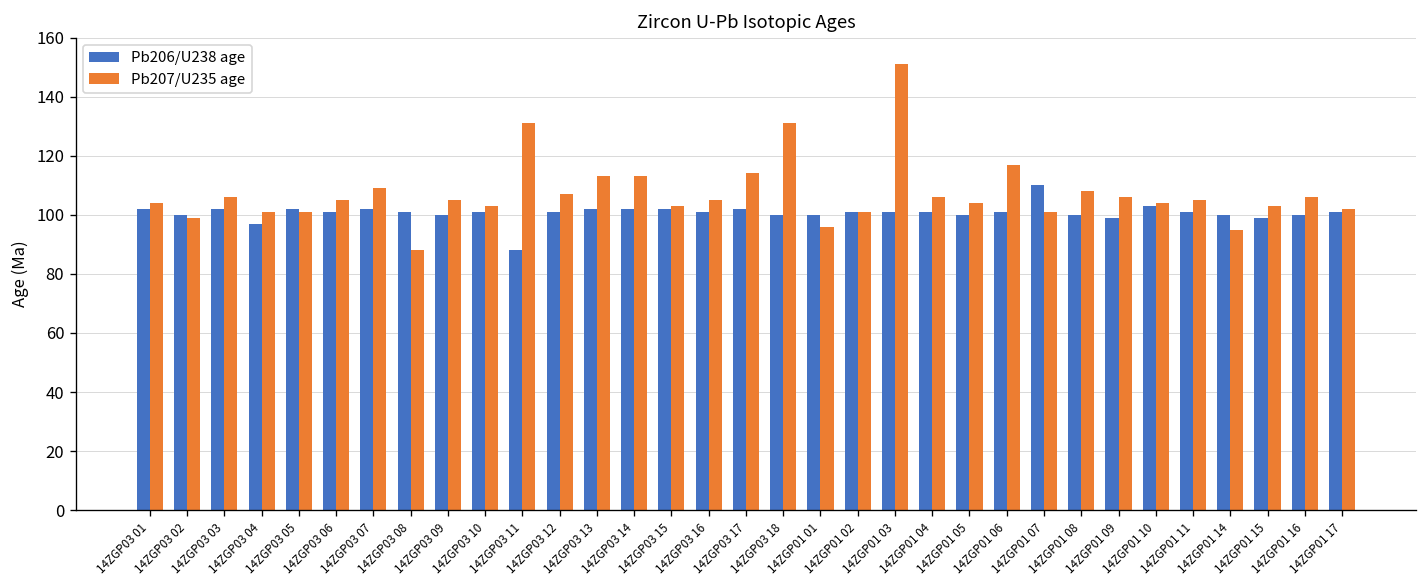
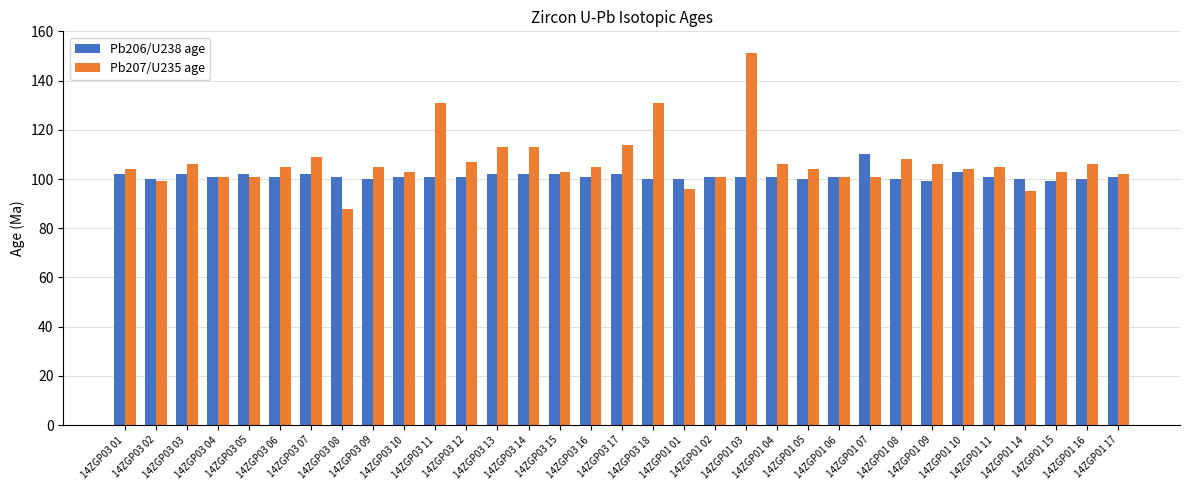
Pb206/U238 age, 14ZGP03 04: 97 -> 101
Pb206/U238 age, 14ZGP03 11: 88 -> 101
Pb207/U235 age, 14ZGP01 06: 117 -> 101
